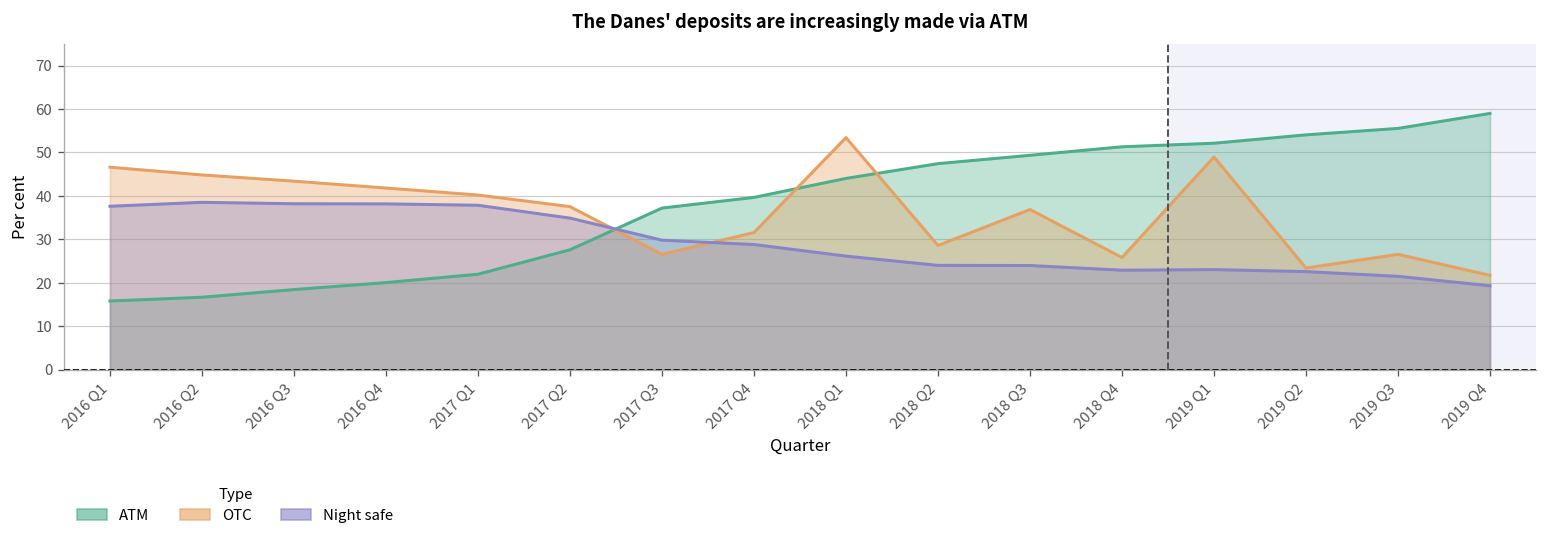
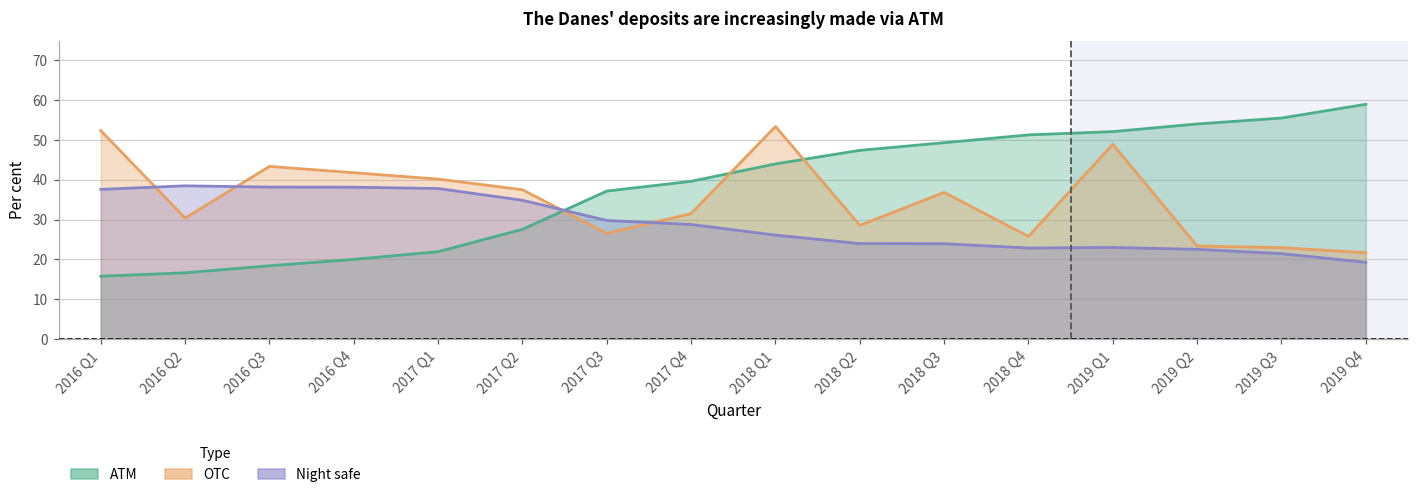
OTC, 2016 Q1: 47 -> 52
OTC, 2016 Q2: 45 -> 30
OTC, 2019 Q3: 27 -> 23
